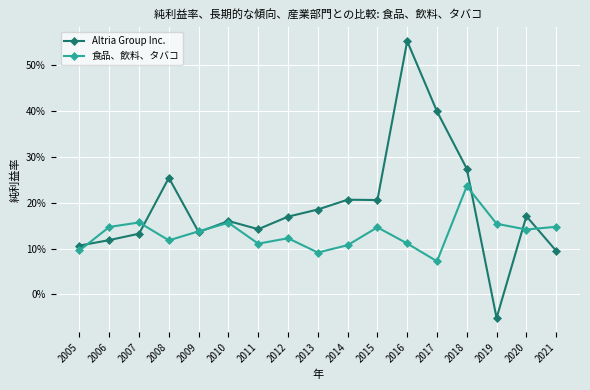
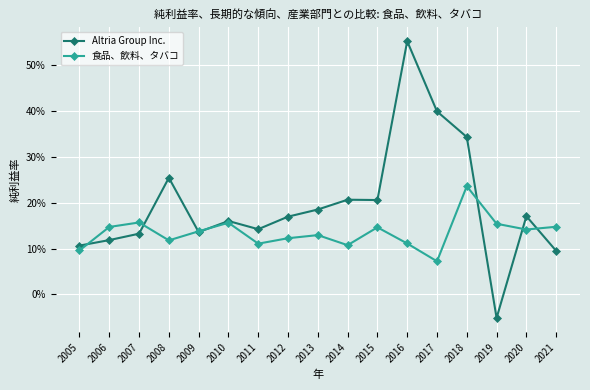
食品、飲料、タバコ, 2013: 9% -> 13%
Altria Group Inc., 2018: 27% -> 34%
